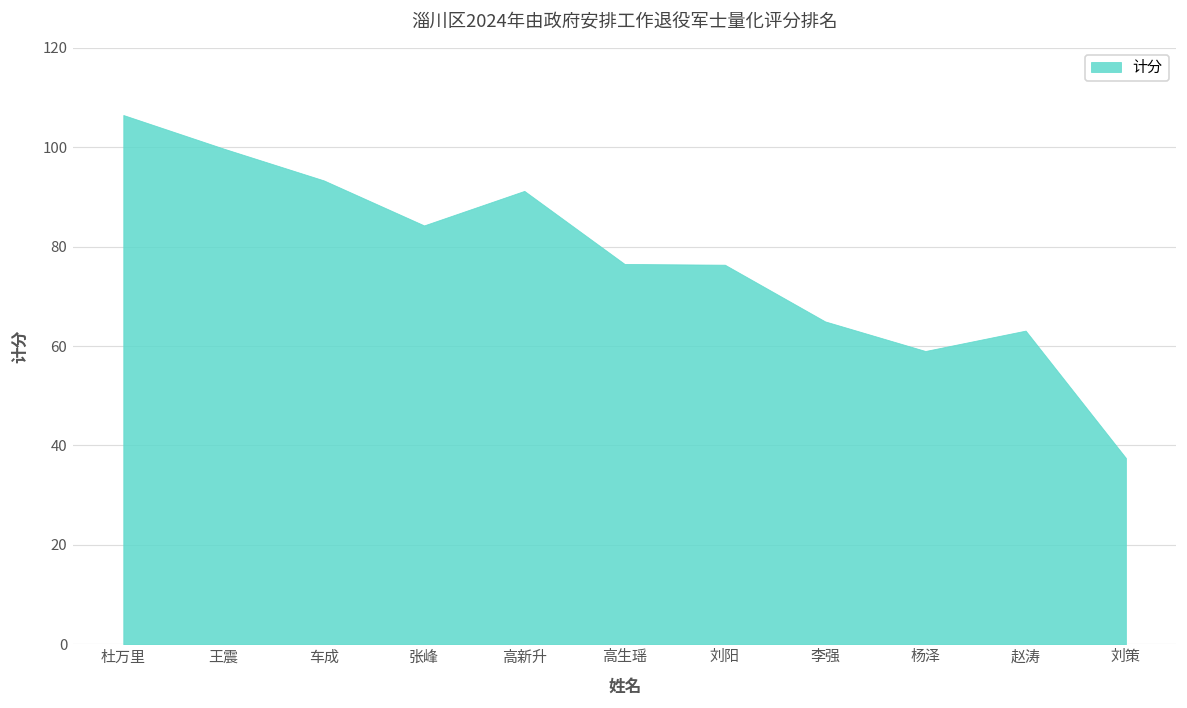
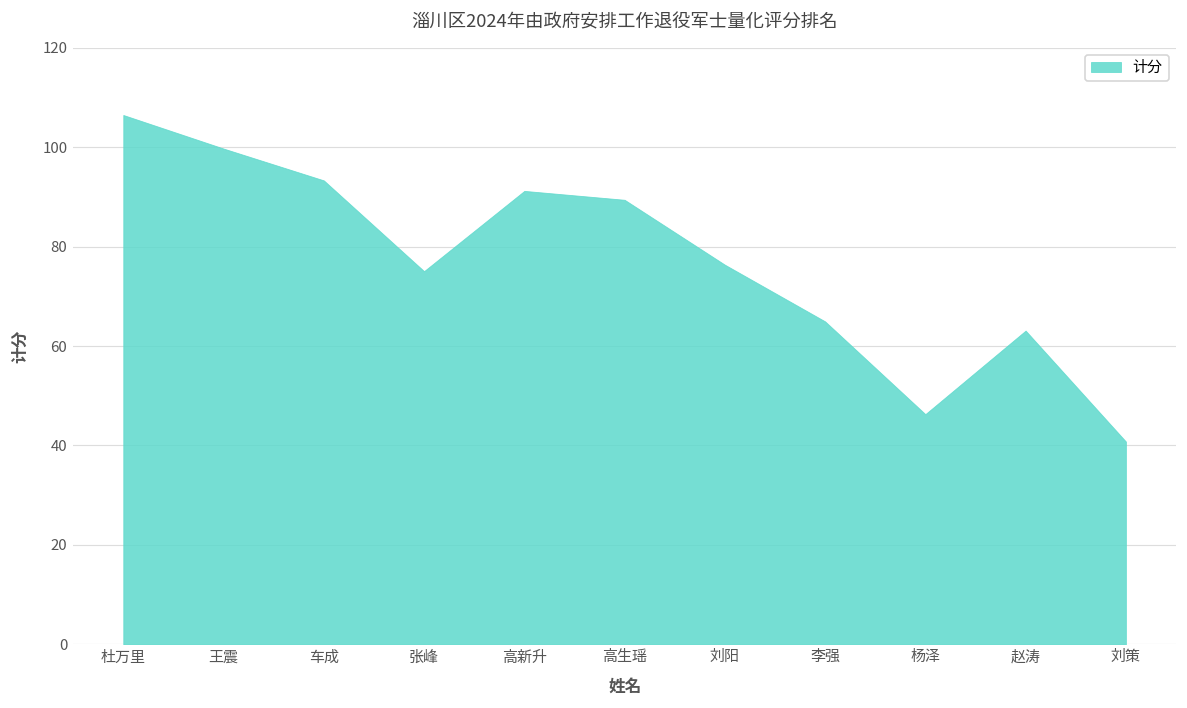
张峰: 84 -> 75
高生瑶: 77 -> 89
杨泽: 59 -> 46
刘策: 38 -> 41
